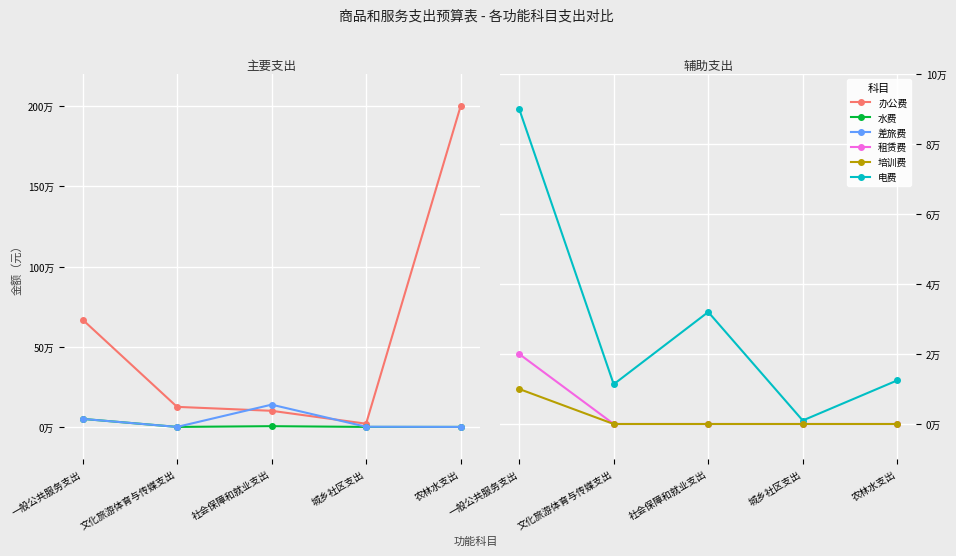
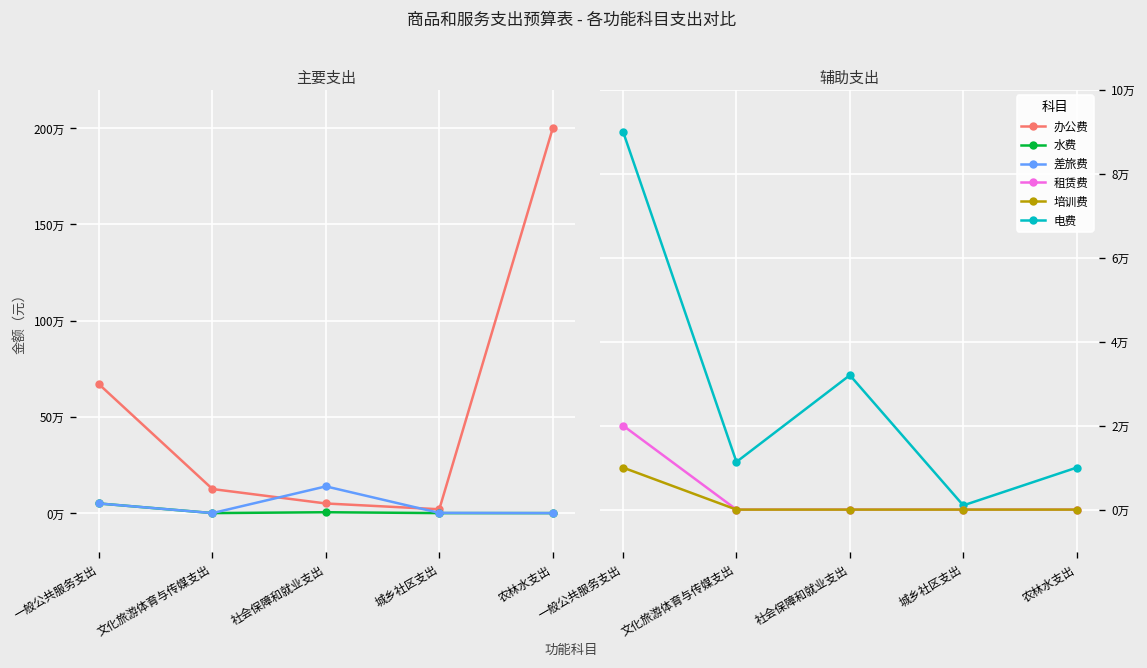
主要支出, 办公费, 社会保障和就业支出: 10万 -> 5万
辅助支出, 电费, 农林水支出: 1.2万 -> 1.0万
